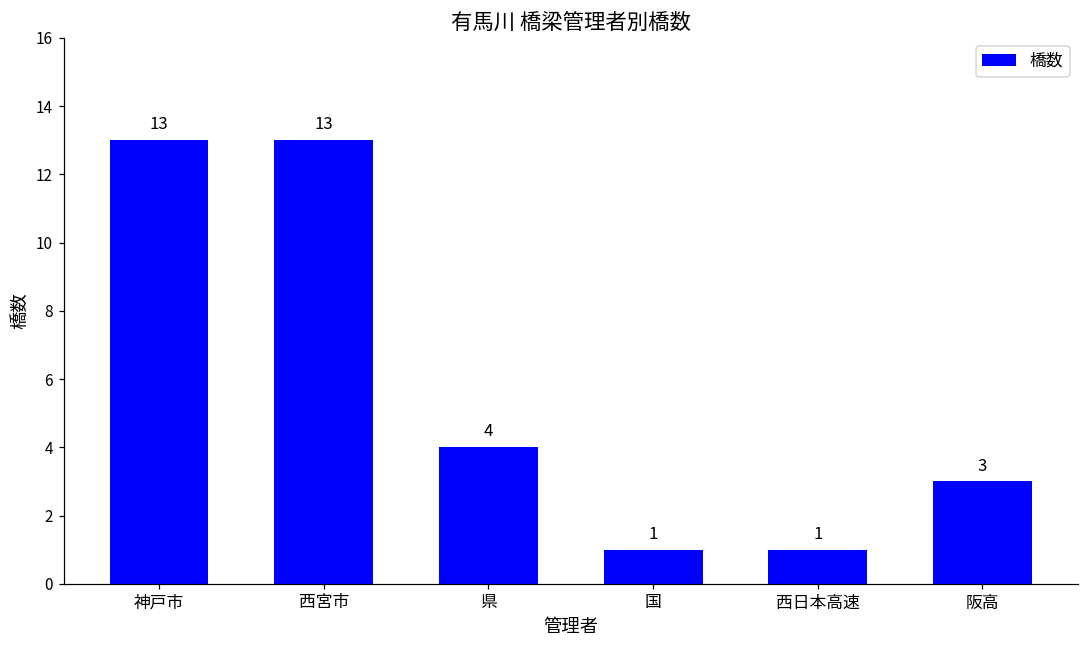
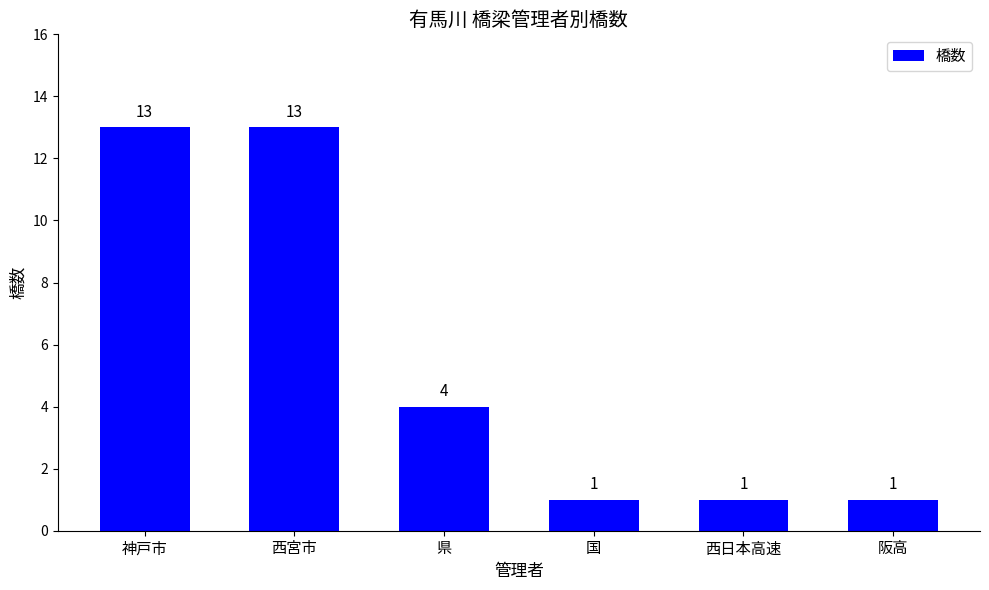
阪高: 3 -> 1
